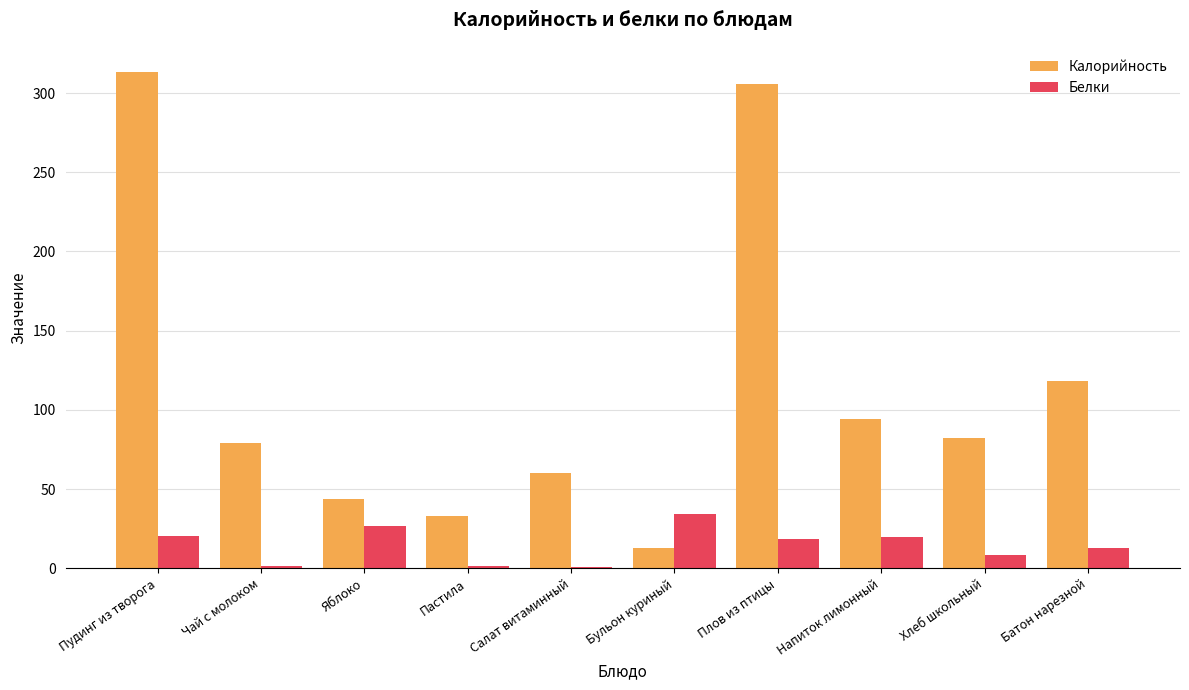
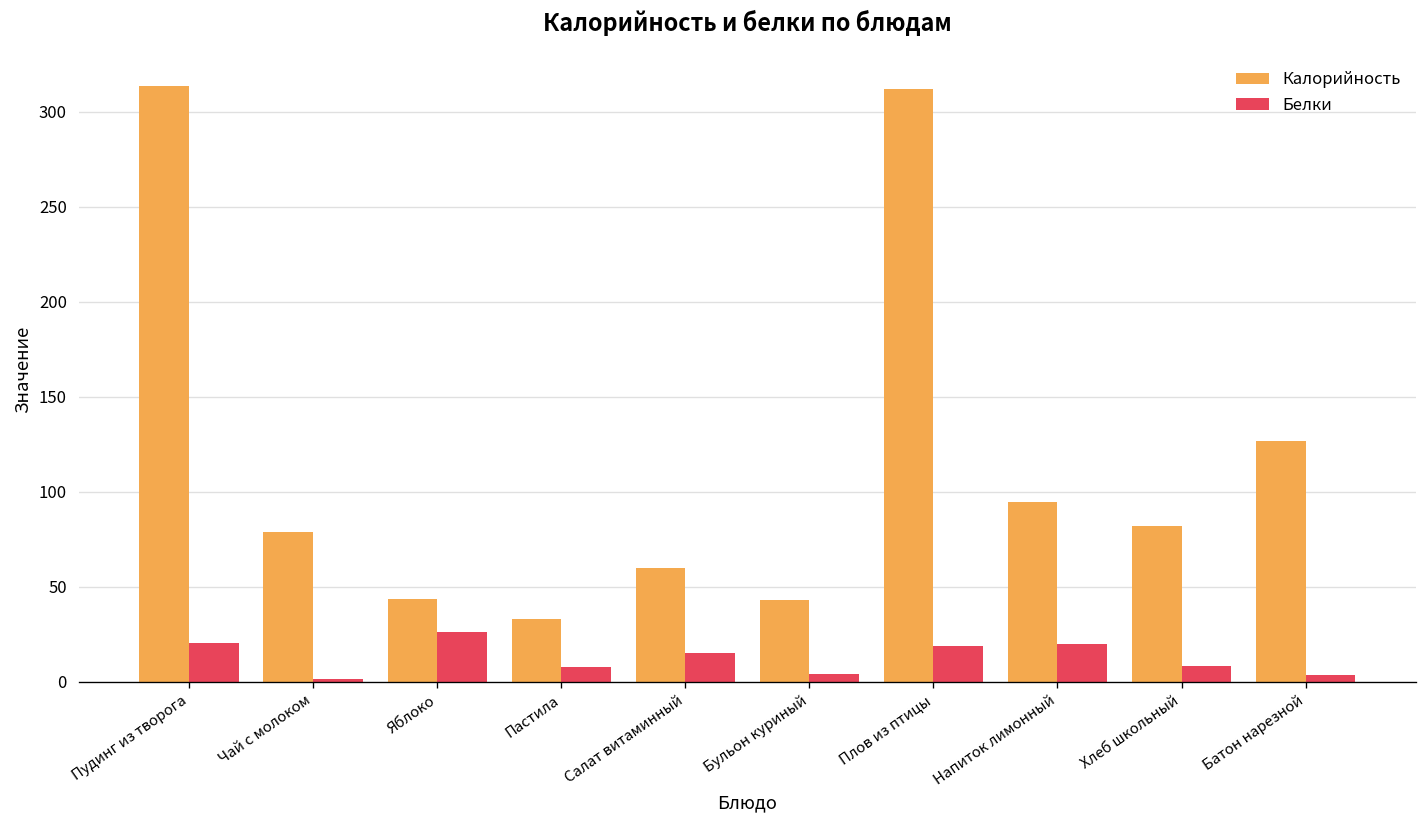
Белки, Пастила: 1 -> 8
Белки, Салат витаминный: 1 -> 15
Калорийность, Бульон куриный: 13 -> 43
Белки, Бульон куриный: 35 -> 4
Калорийность, Плов из птицы: 306 -> 312
Калорийность, Батон нарезной: 118 -> 127
Белки, Батон нарезной: 13 -> 4
